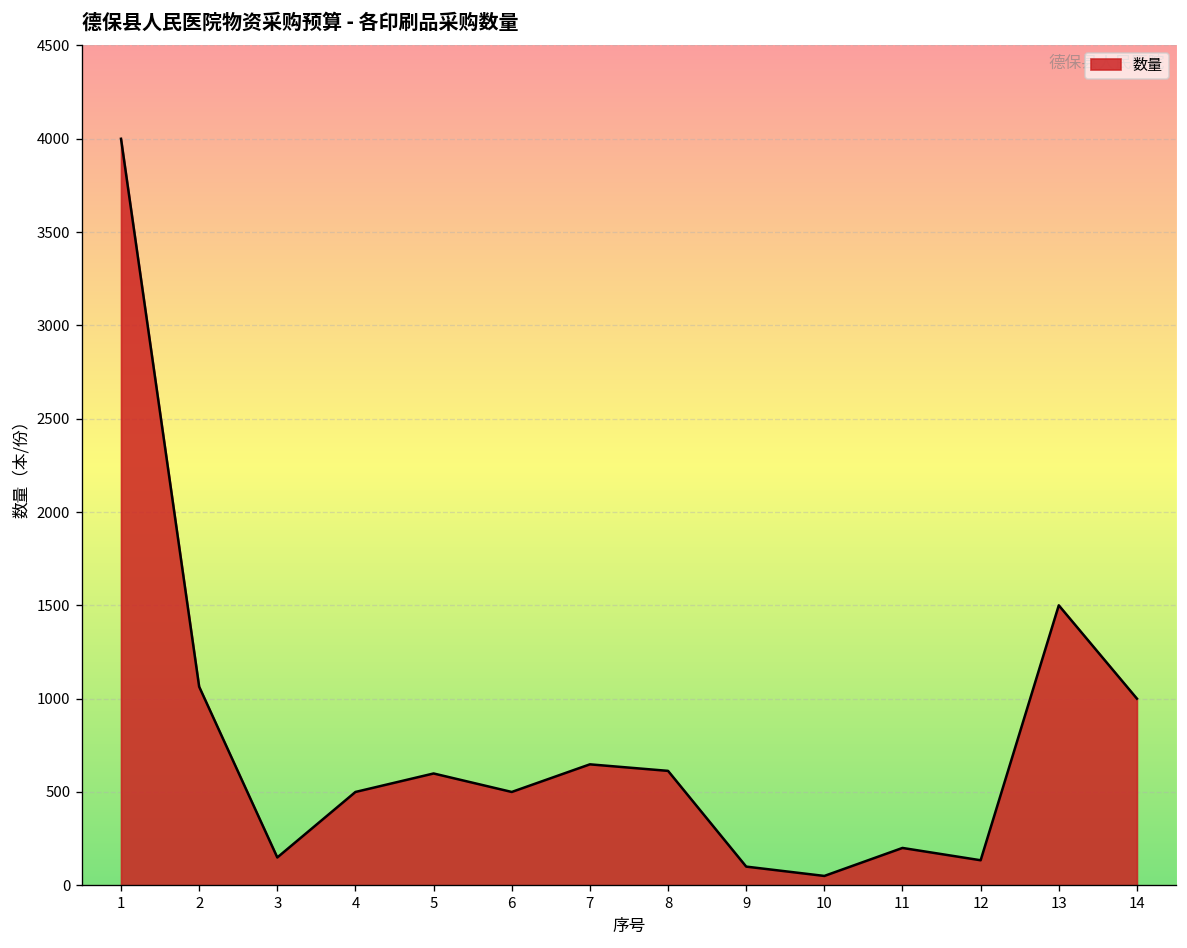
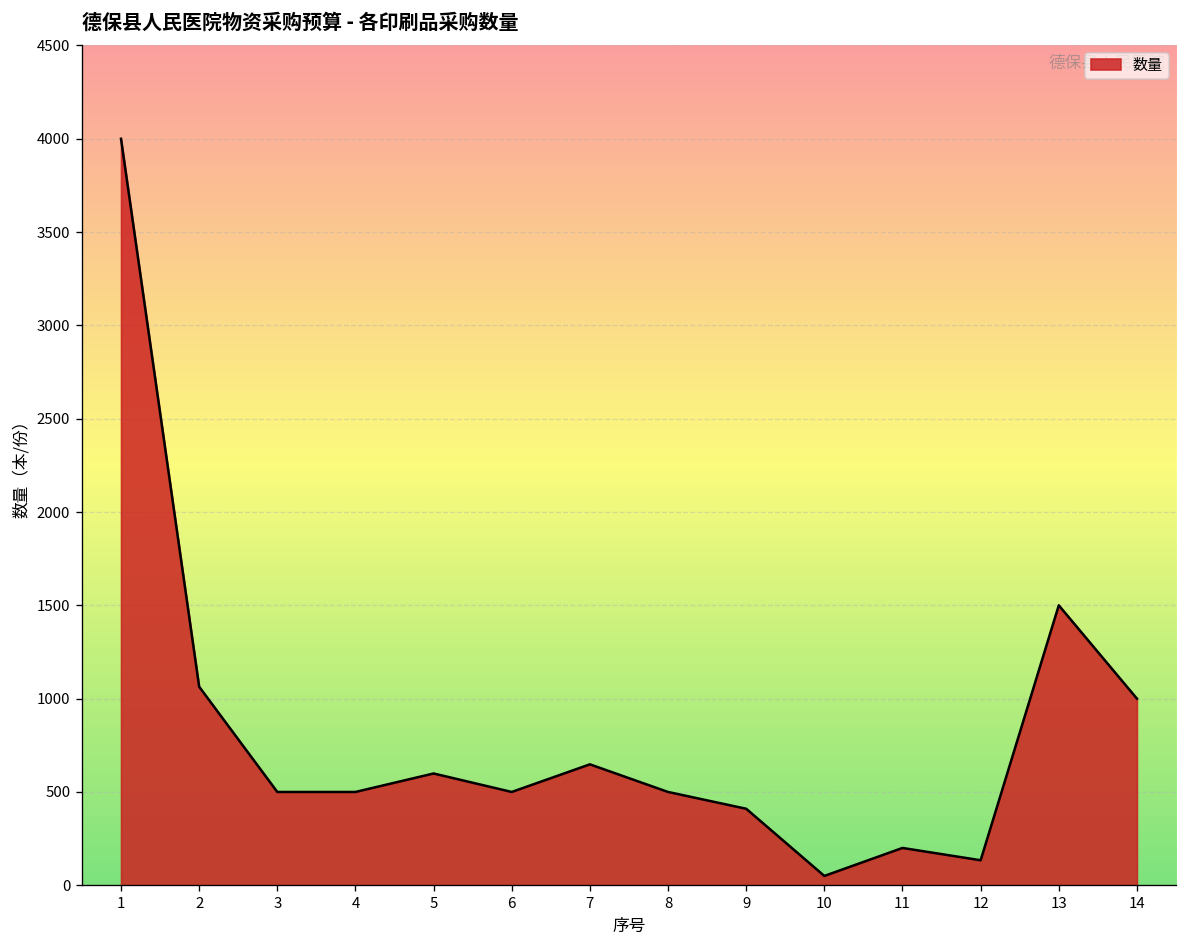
3: 150 -> 500
8: 610 -> 500
9: 100 -> 410
